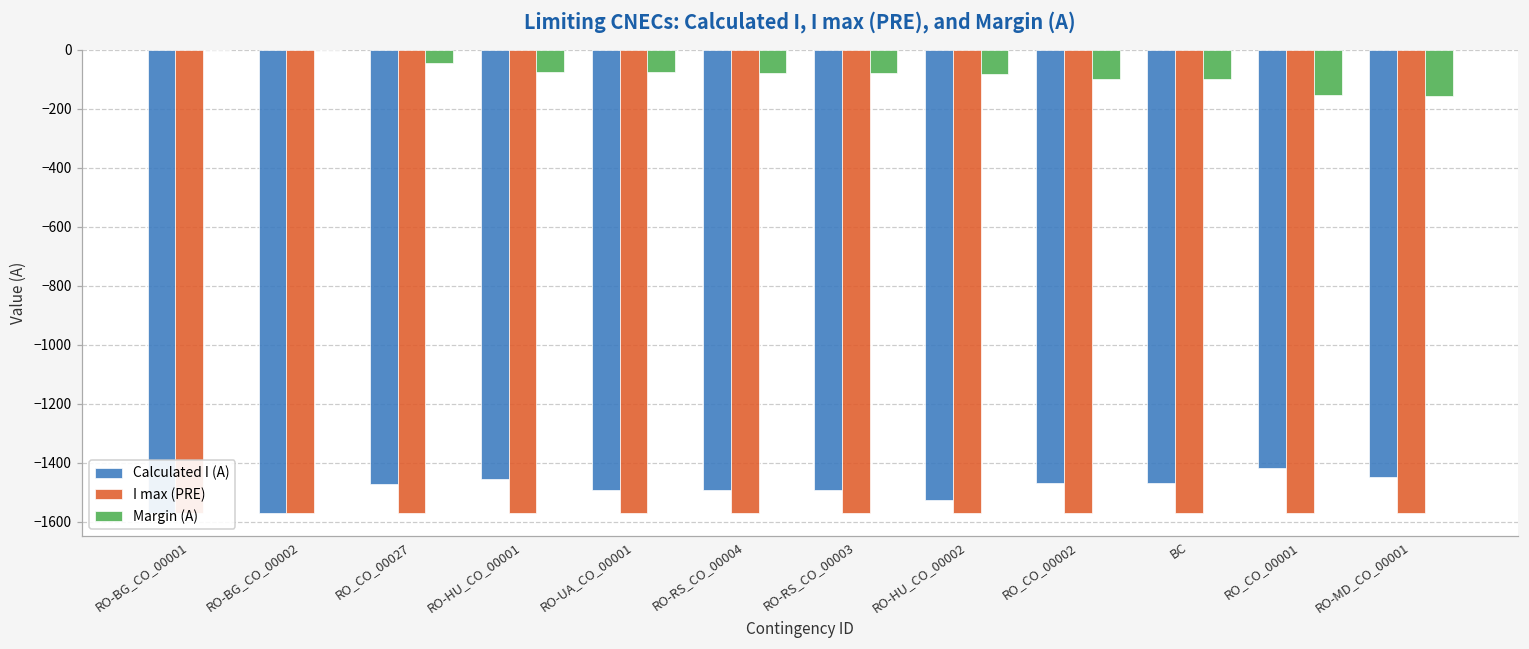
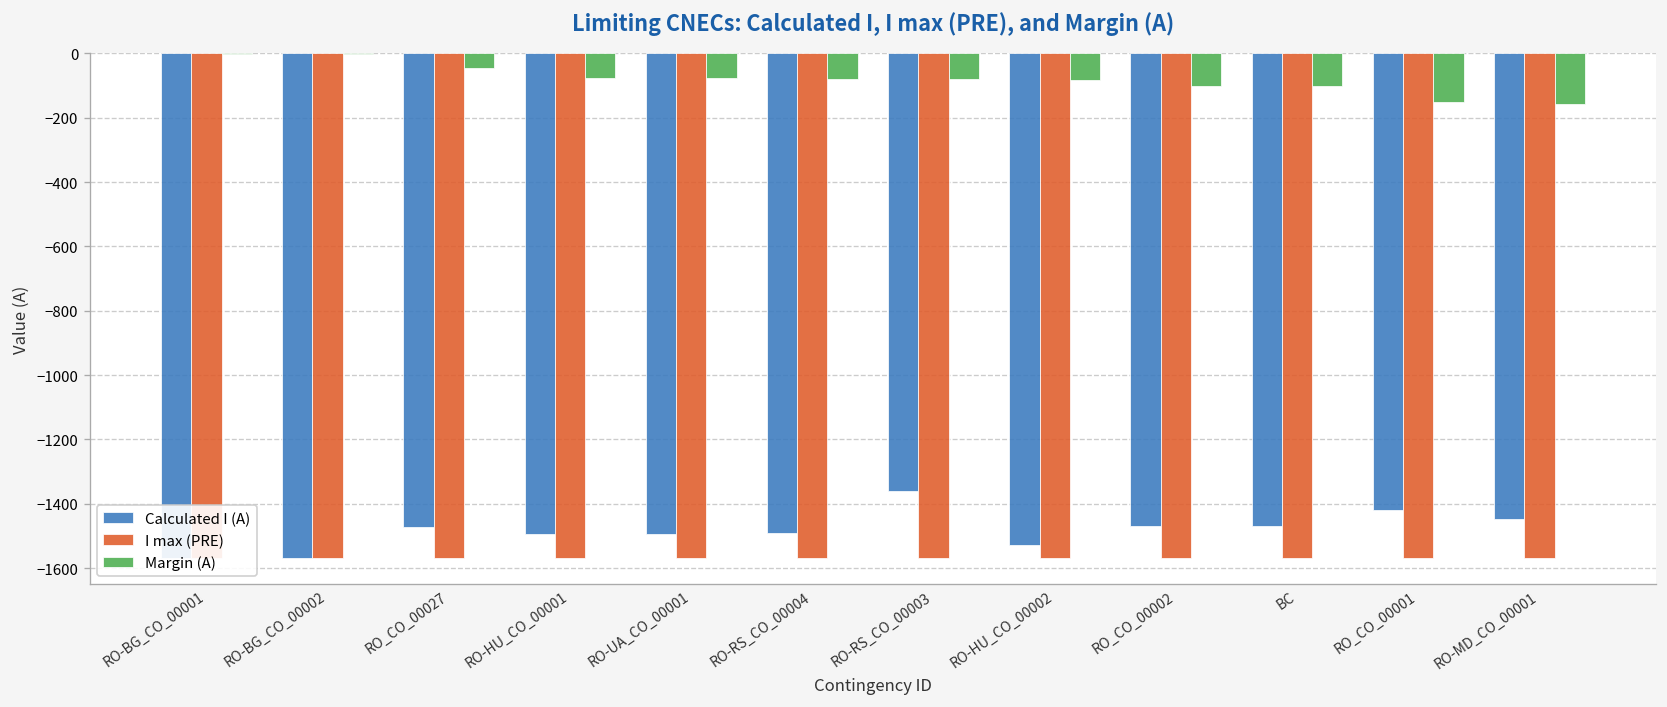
Calculated I (A), RO-HU_CO_00001: -1450 -> -1500
Calculated I (A), RO-RS_CO_00003: -1490 -> -1360
